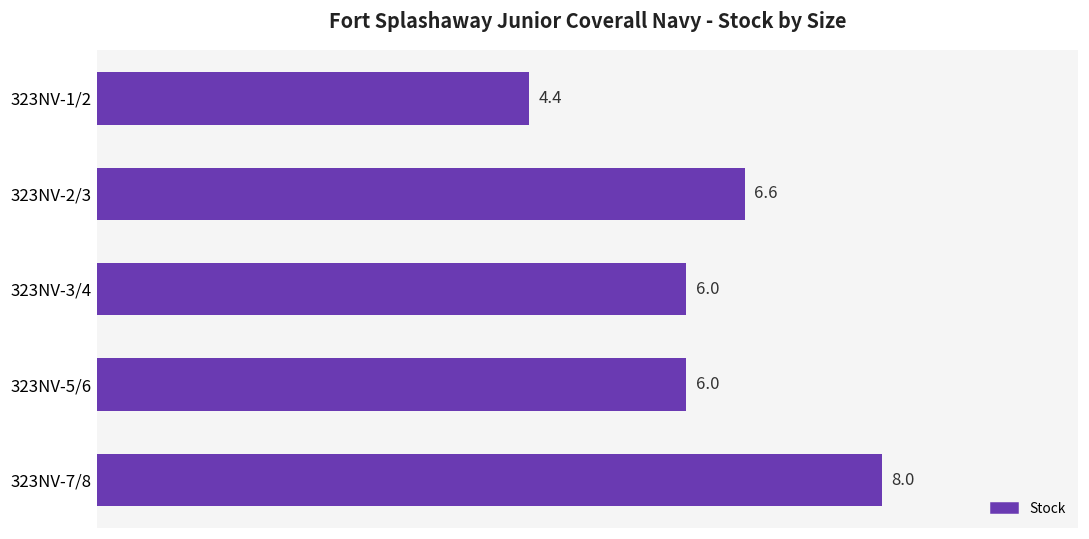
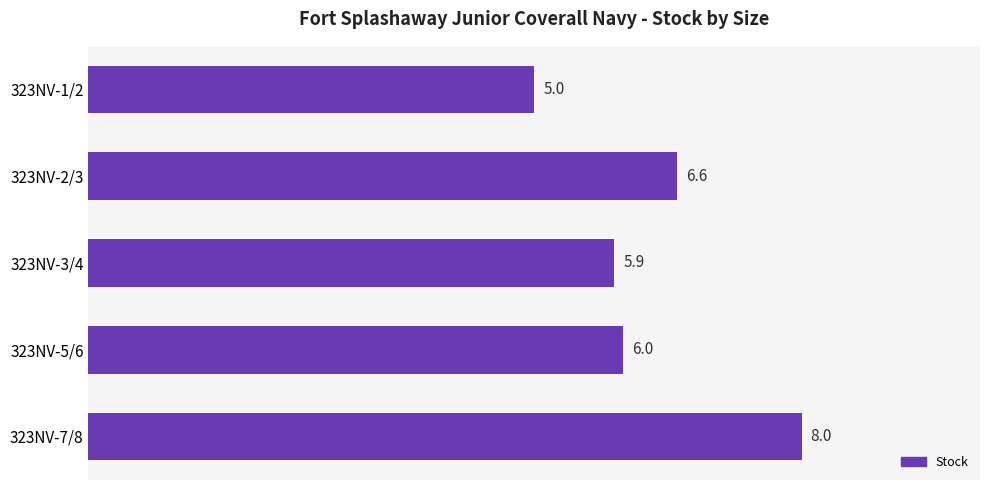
323NV-1/2: 4.4 -> 5.0
323NV-3/4: 6.0 -> 5.9
